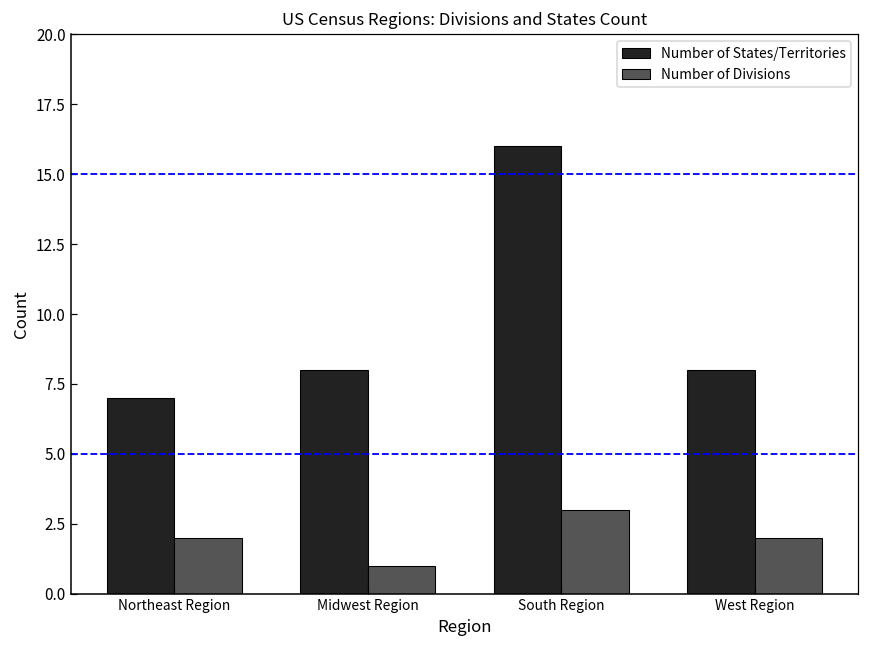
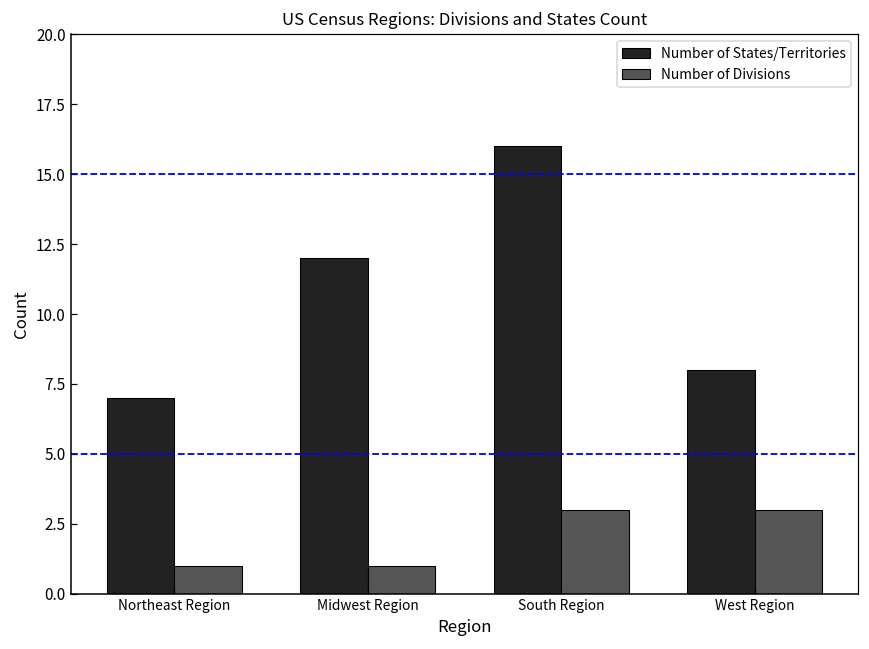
Number of Divisions, Northeast Region: 2 -> 1
Number of States/Territories, Midwest Region: 8 -> 12
Number of Divisions, West Region: 2 -> 3
